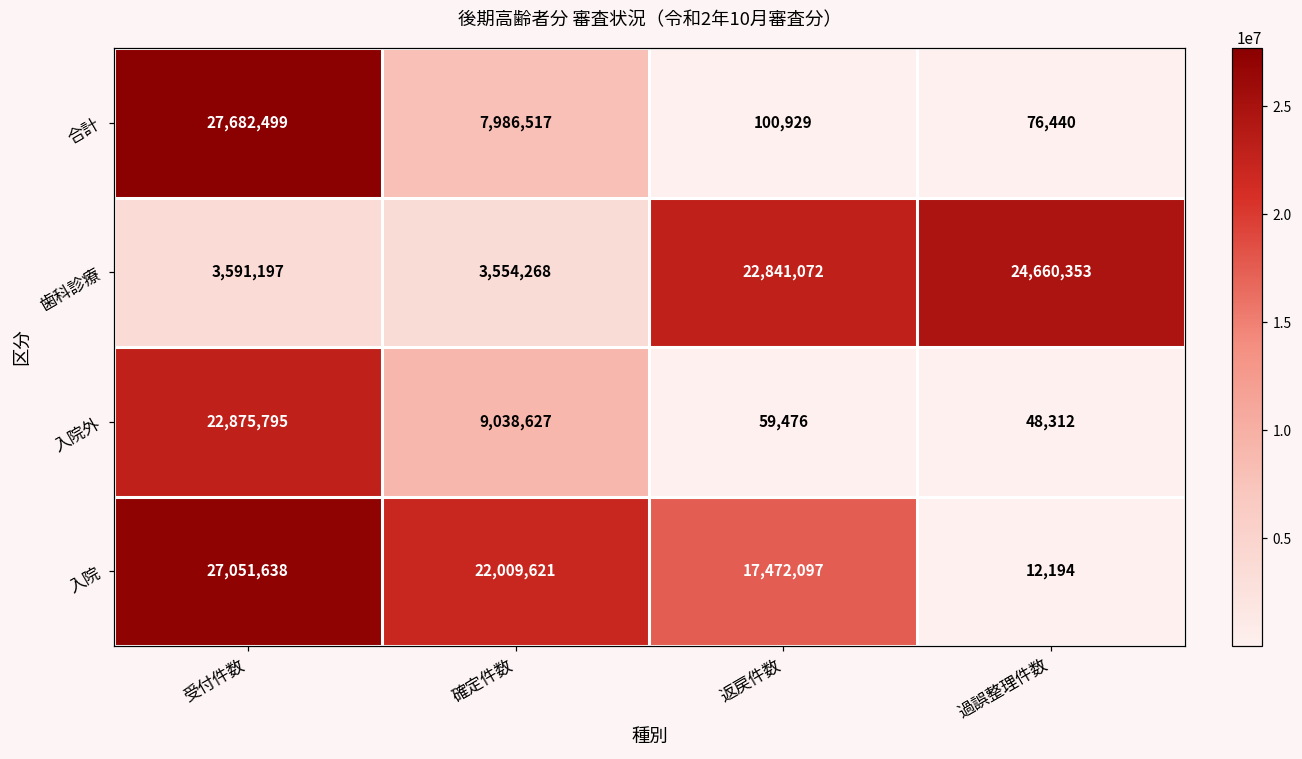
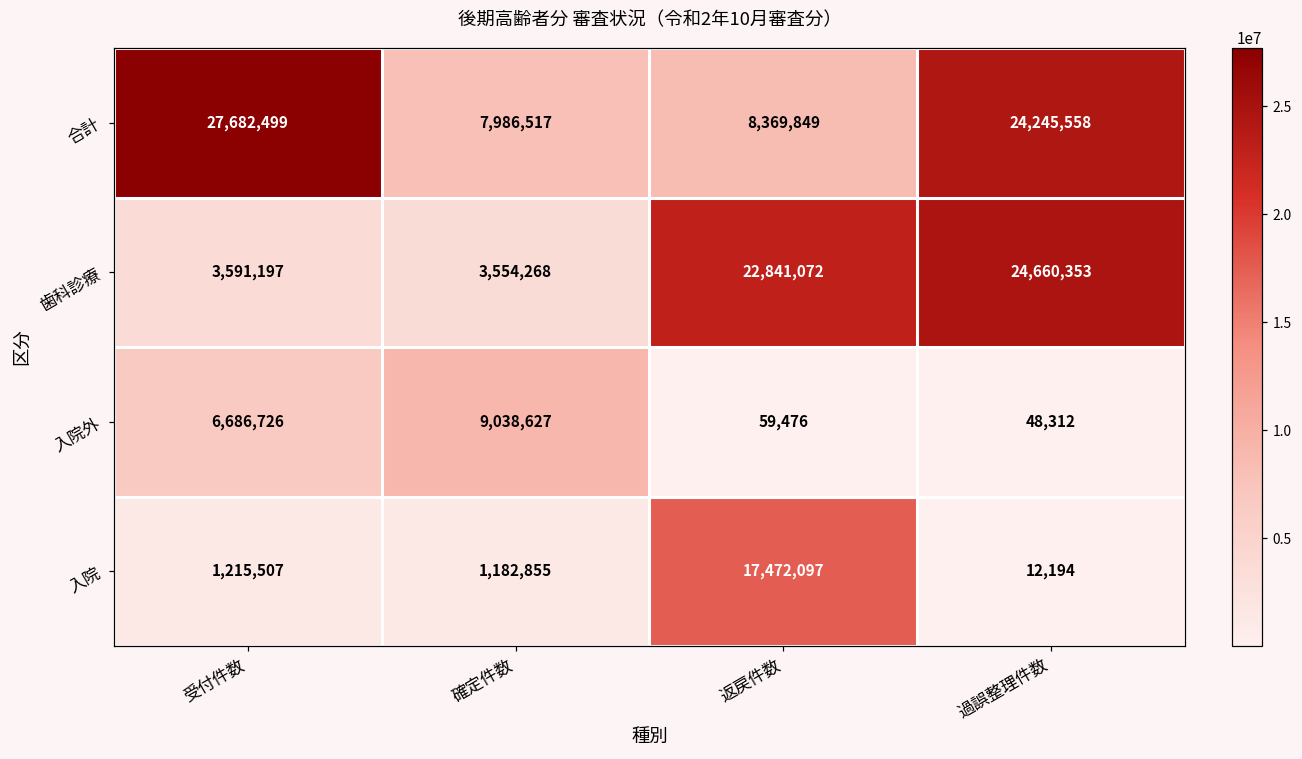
合計, 返戻件数: 100,929 -> 8,369,849
合計, 過誤整理件数: 76,440 -> 24,245,558
入院外, 受付件数: 22,875,795 -> 6,686,726
入院, 受付件数: 27,051,638 -> 1,215,507
入院, 確定件数: 22,009,621 -> 1,182,855
